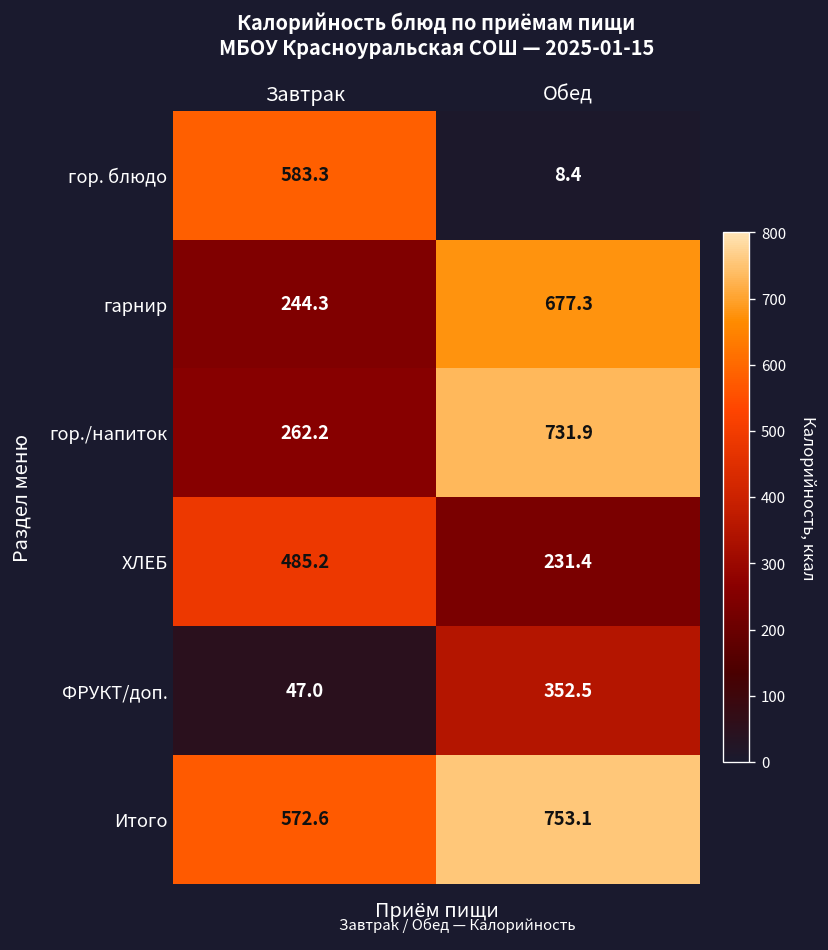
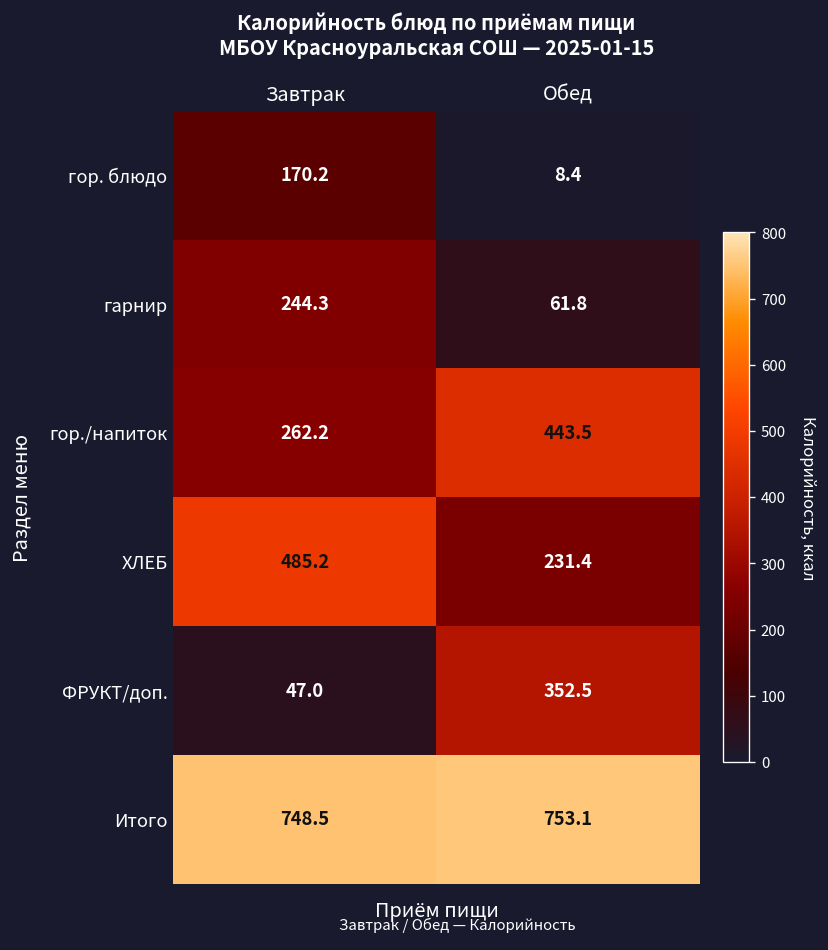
гор. блюдо, Завтрак: 583.3 -> 170.2
гарнир, Обед: 677.3 -> 61.8
гор./напиток, Обед: 731.9 -> 443.5
Итого, Завтрак: 572.6 -> 748.5
